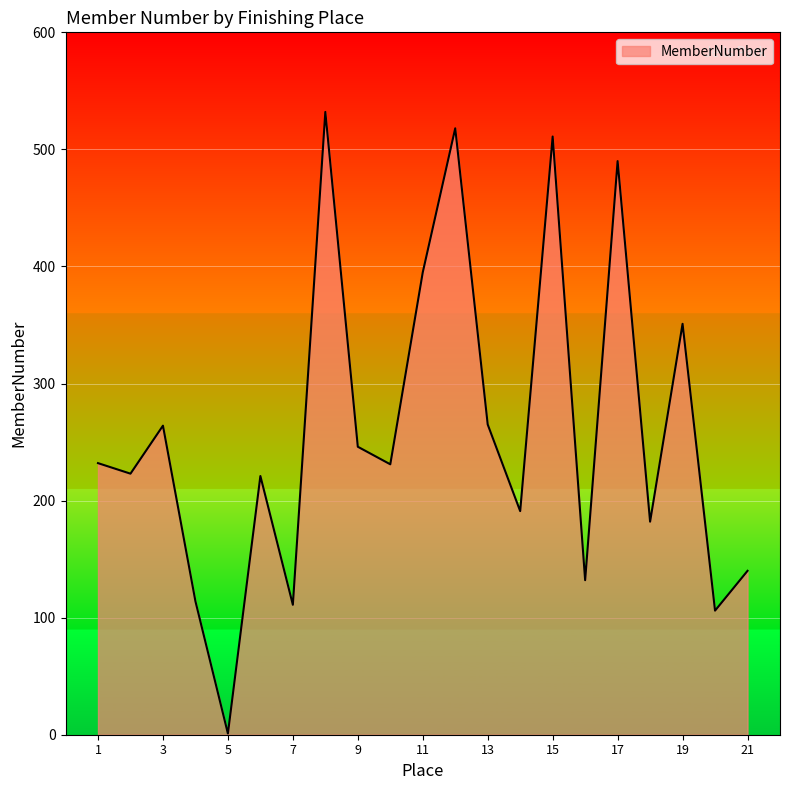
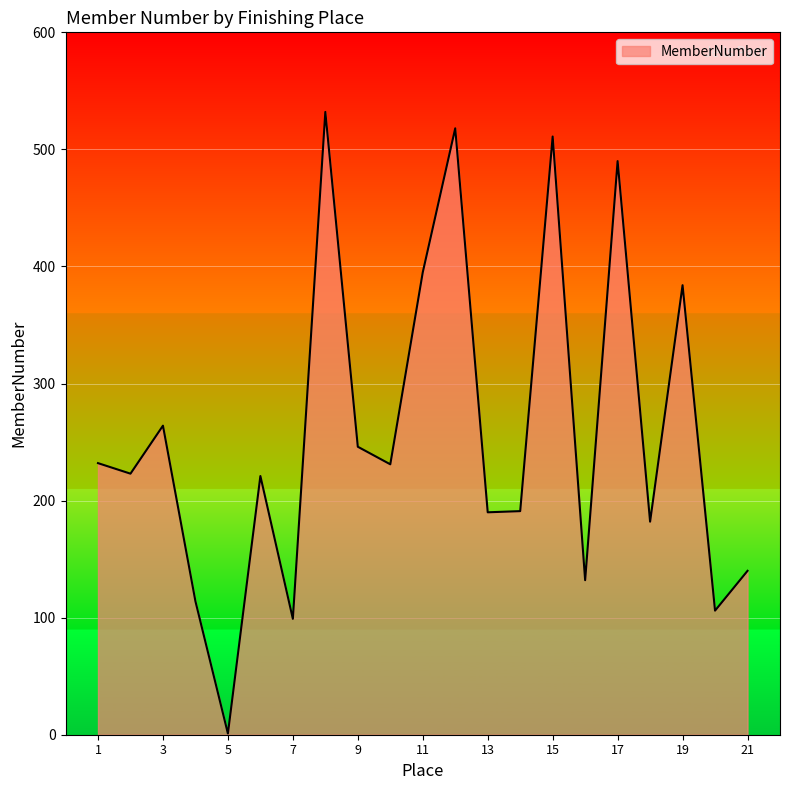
7: 111 -> 99
13: 265 -> 190
19: 351 -> 384
